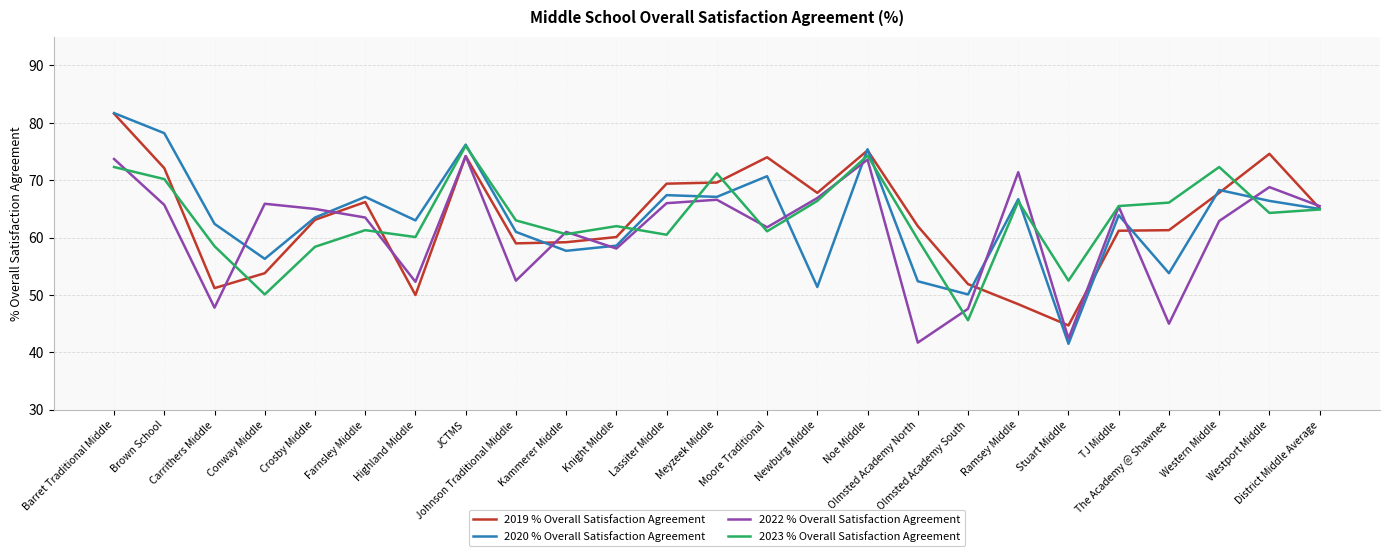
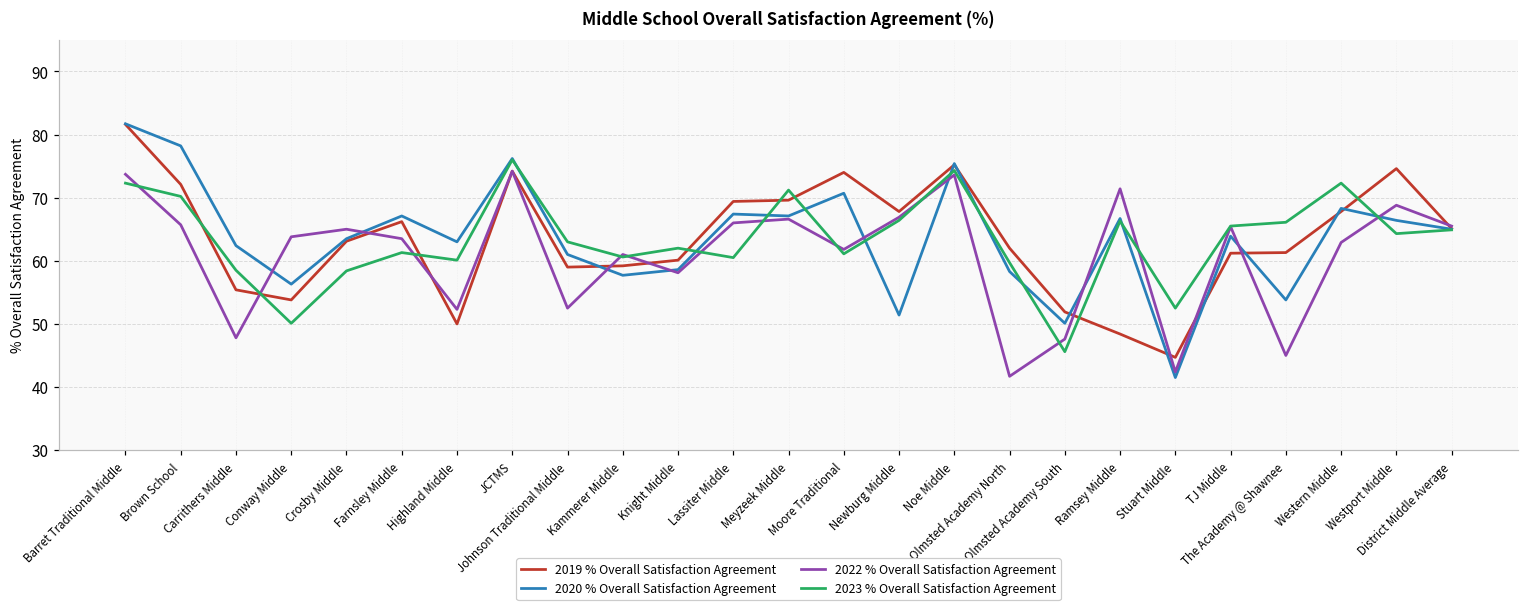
2019 % Overall Satisfaction Agreement, Carrithers Middle: 51 -> 55
2022 % Overall Satisfaction Agreement, Conway Middle: 66 -> 64
2020 % Overall Satisfaction Agreement, Olmsted Academy North: 52 -> 58
